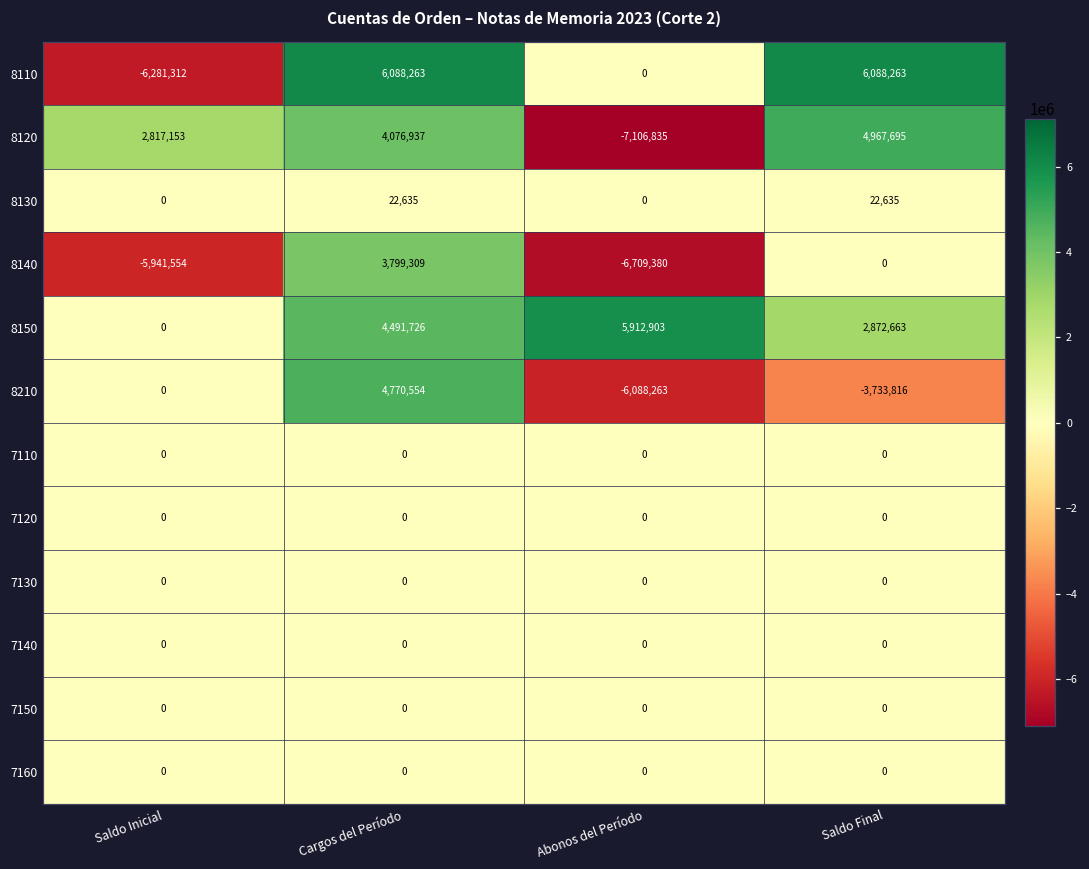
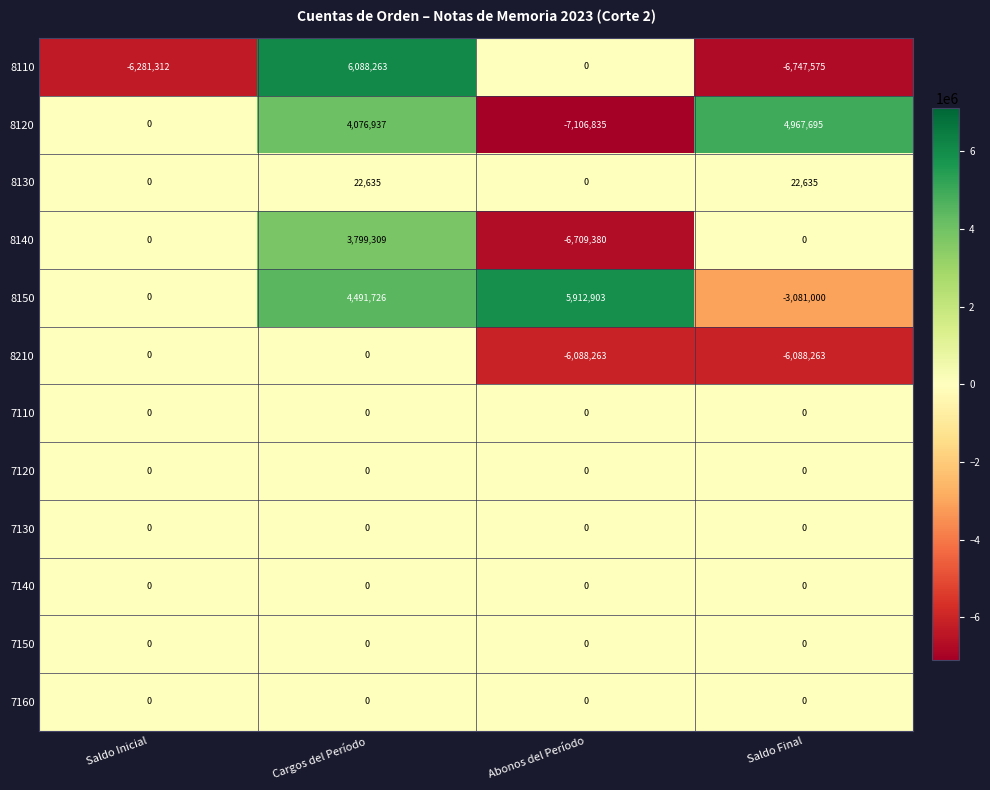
8110, Saldo Final: 6,088,263 -> -6,747,575
8120, Saldo Inicial: 2,817,153 -> 0
8140, Saldo Inicial: -5,941,554 -> 0
8150, Saldo Final: 2,872,663 -> -3,081,000
8210, Cargos del Período: 4,770,554 -> 0
8210, Saldo Final: -3,733,816 -> -6,088,263
